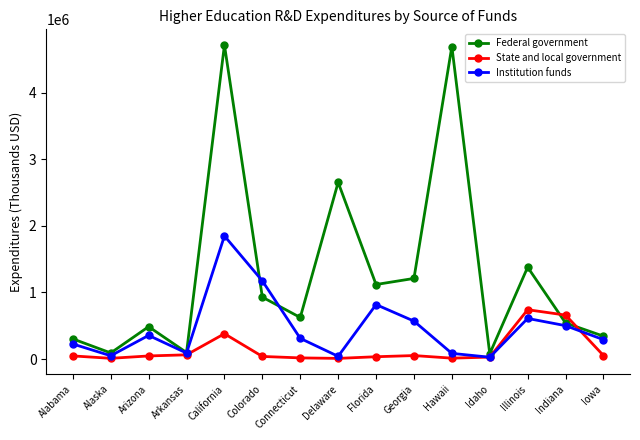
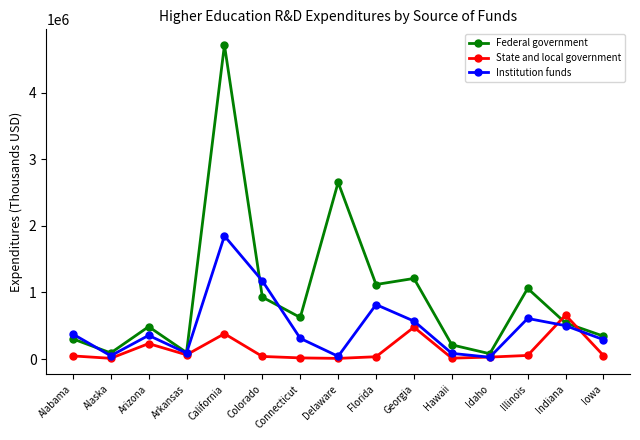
Institution funds, Alabama: 200000 -> 400000
State and local government, Arizona: 0 -> 200000
State and local government, Georgia: 100000 -> 500000
Federal government, Hawaii: 4700000 -> 200000
Federal government, Illinois: 1400000 -> 1100000
State and local government, Illinois: 700000 -> 100000
